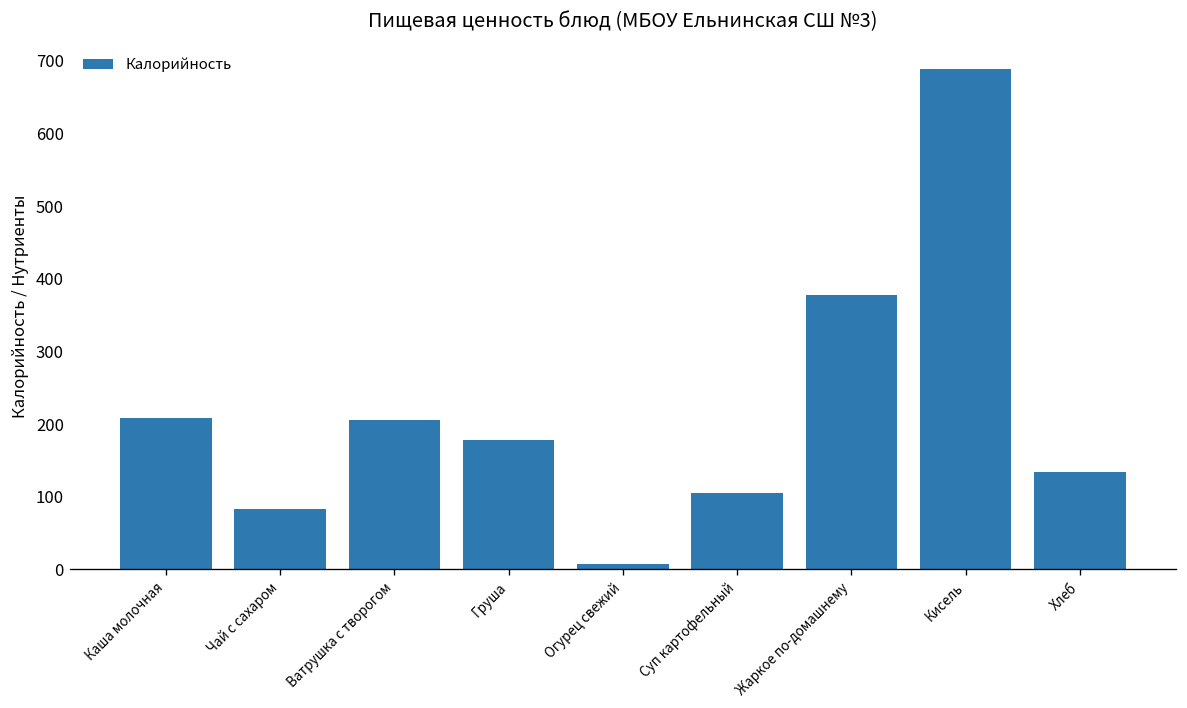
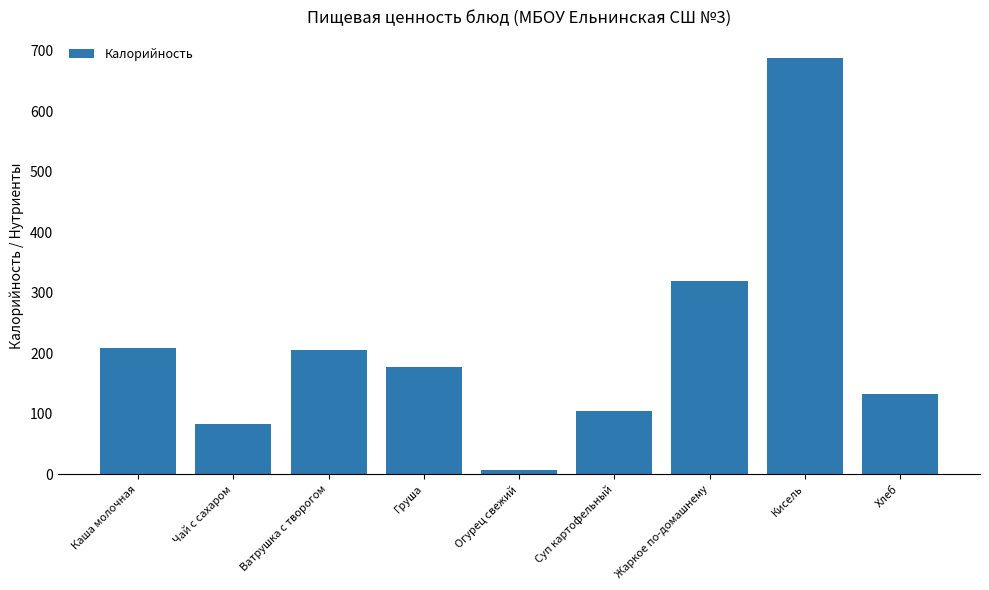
Жаркое по-домашнему: 380 -> 320
